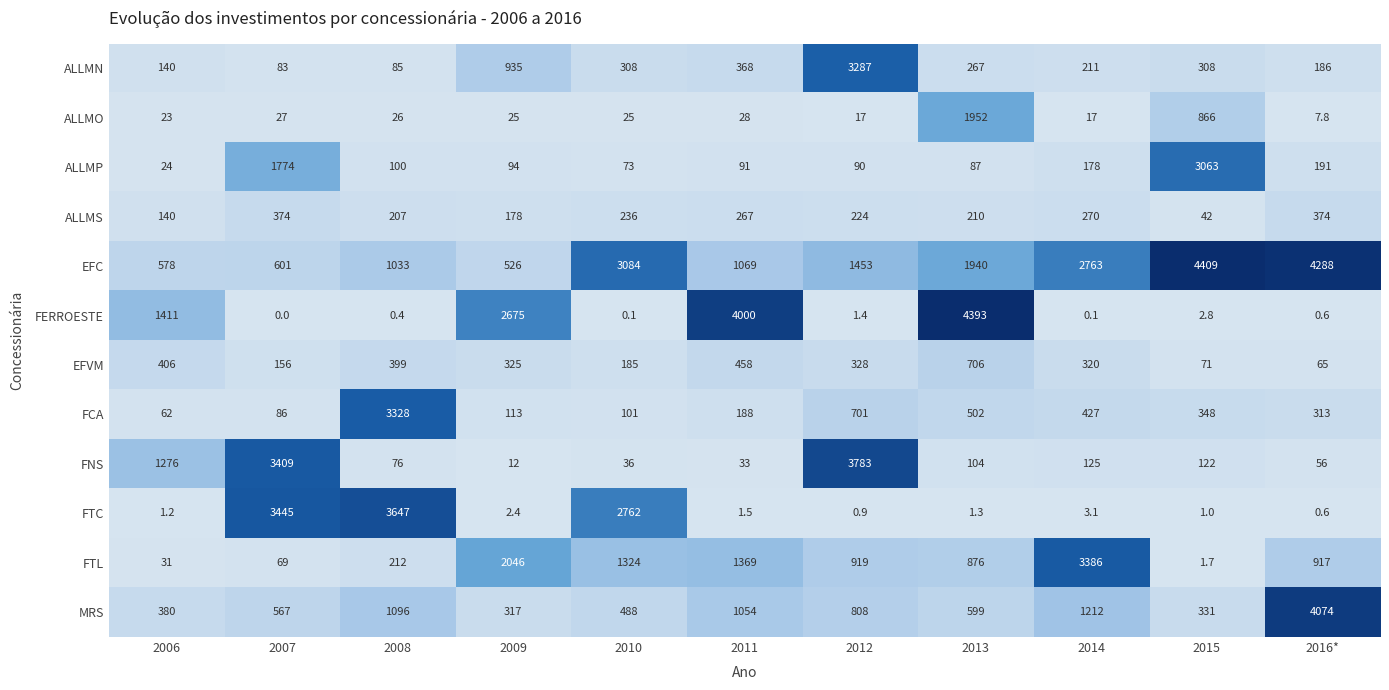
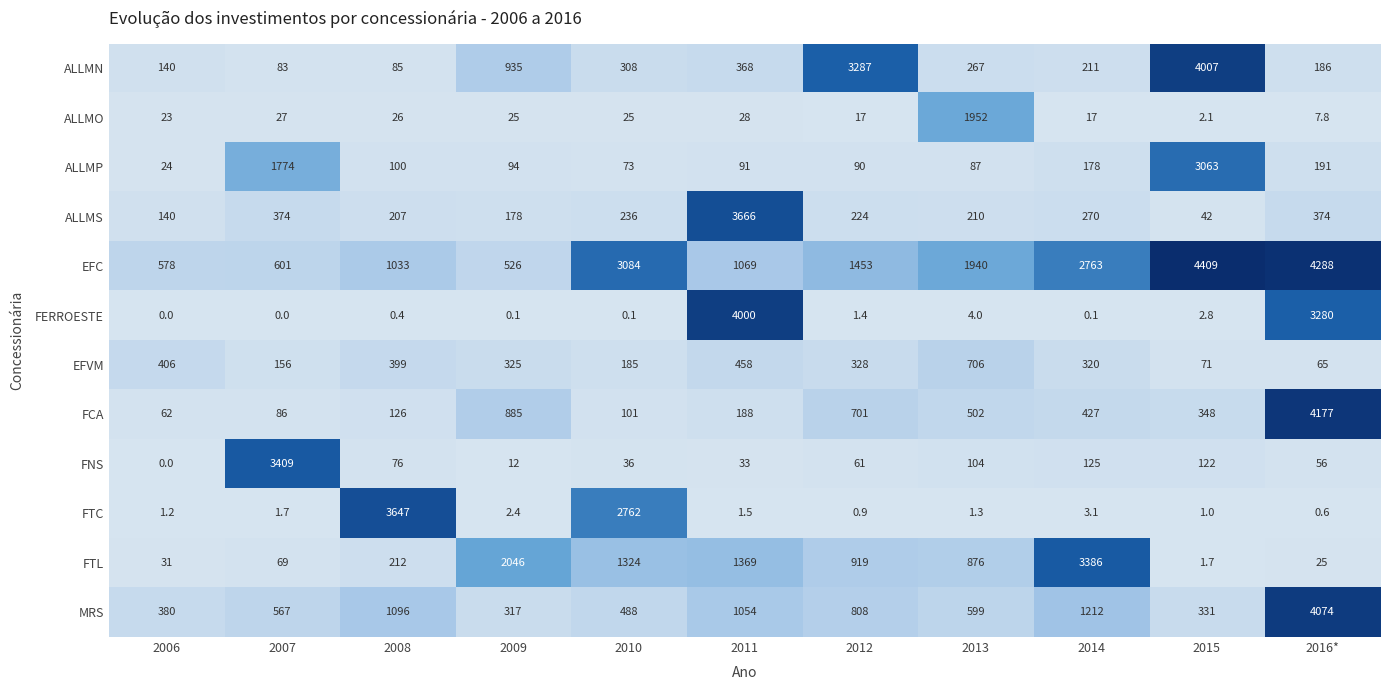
ALLMN, 2015: 308 -> 4007
ALLMO, 2015: 866 -> 2.1
ALLMS, 2011: 267 -> 3666
FERROESTE, 2006: 1411 -> 0.0
FERROESTE, 2009: 2675 -> 0.1
FERROESTE, 2013: 4393 -> 4.0
FERROESTE, 2016*: 0.6 -> 3280
FCA, 2008: 3328 -> 126
FCA, 2009: 113 -> 885
FCA, 2016*: 313 -> 4177
FNS, 2006: 1276 -> 0.0
FNS, 2012: 3783 -> 61
FTC, 2007: 3445 -> 1.7
FTL, 2016*: 917 -> 25
